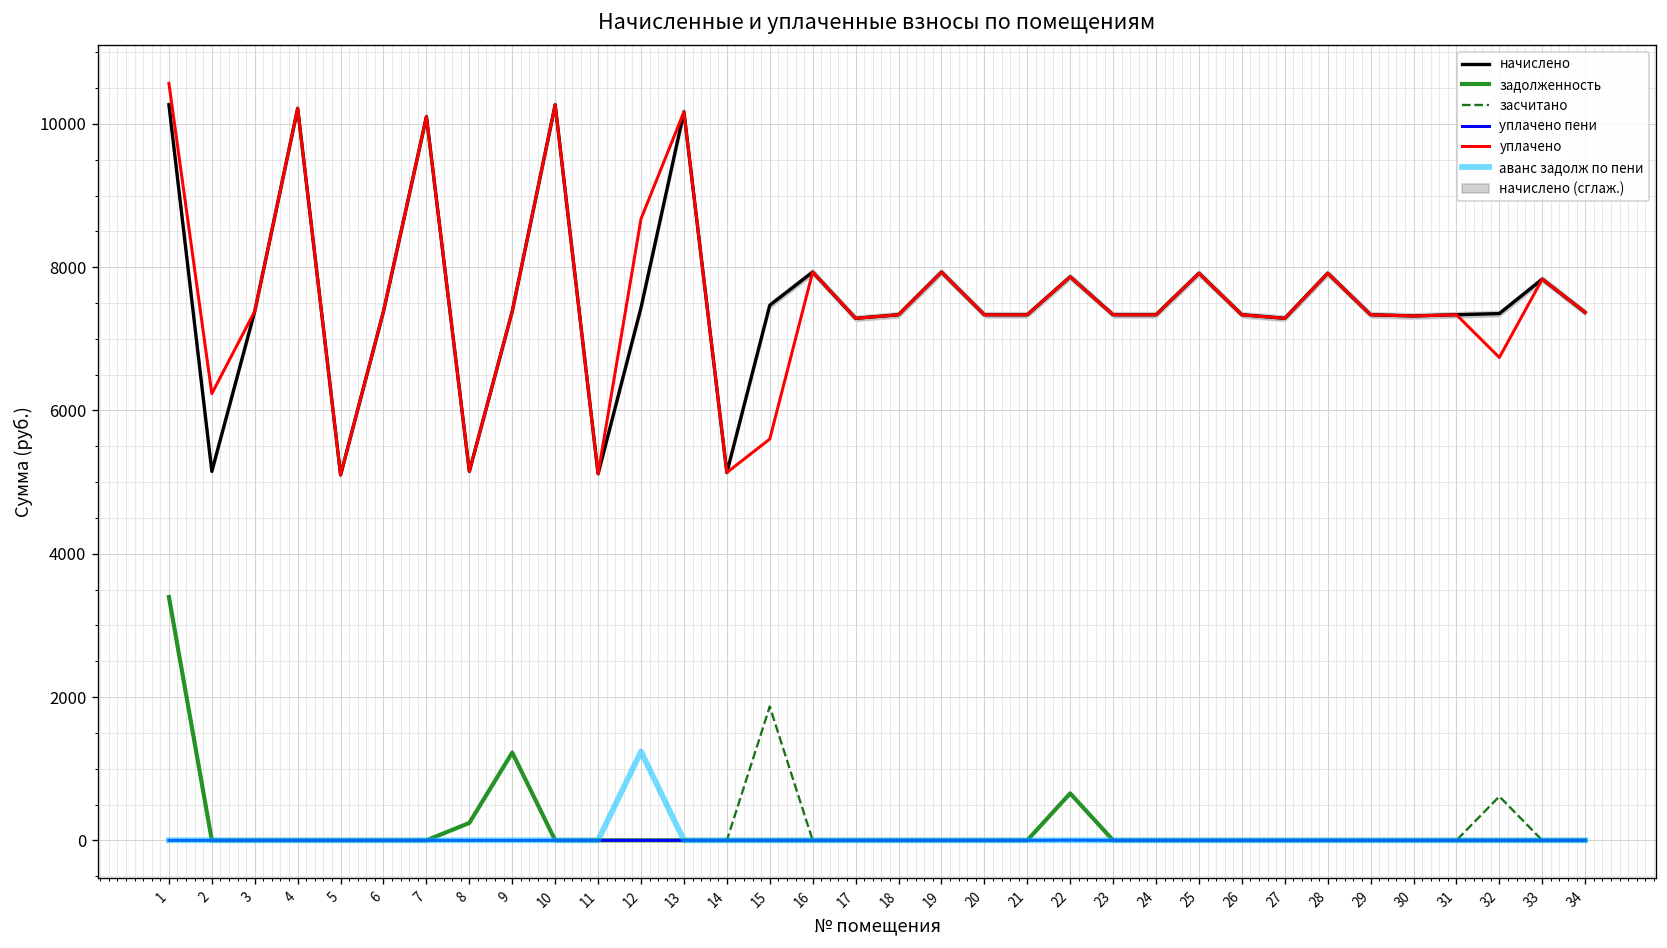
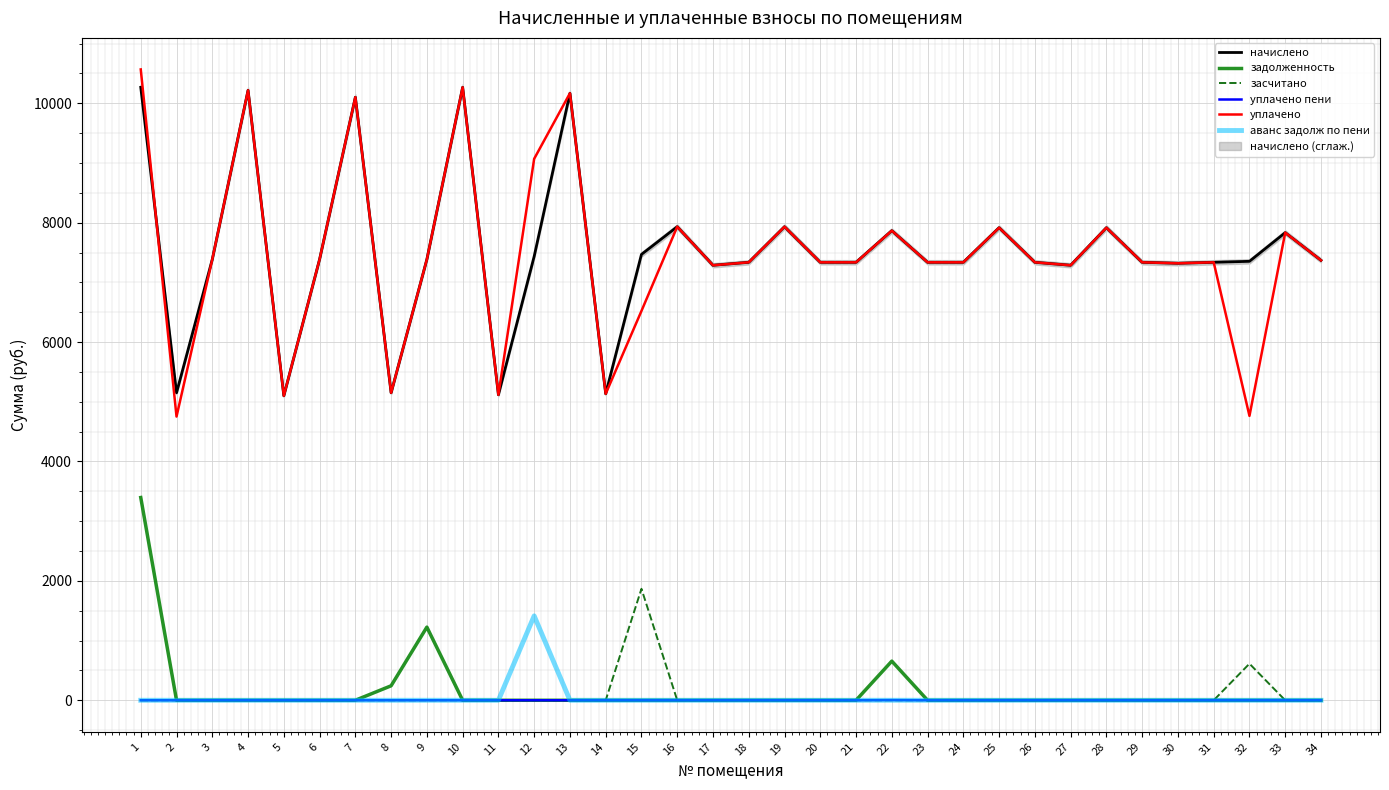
уплачено, 2: 6200 -> 4800
уплачено, 12: 8700 -> 9100
аванс задолж по пени, 12: 1200 -> 1400
уплачено, 15: 5600 -> 6500
уплачено, 32: 6700 -> 4800
